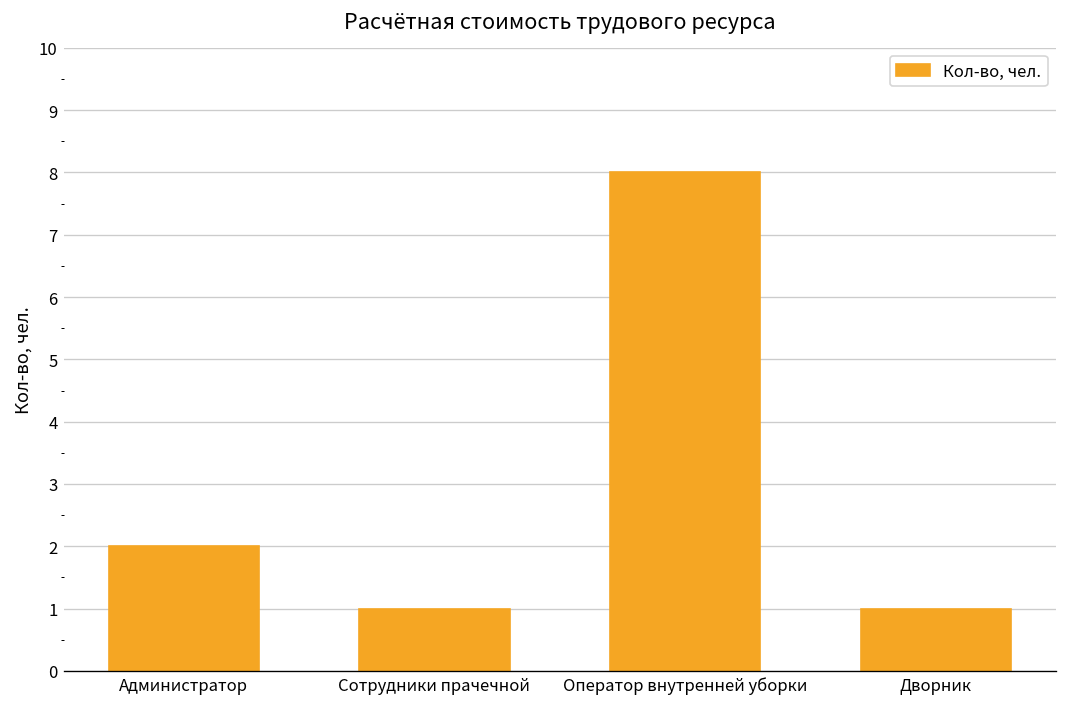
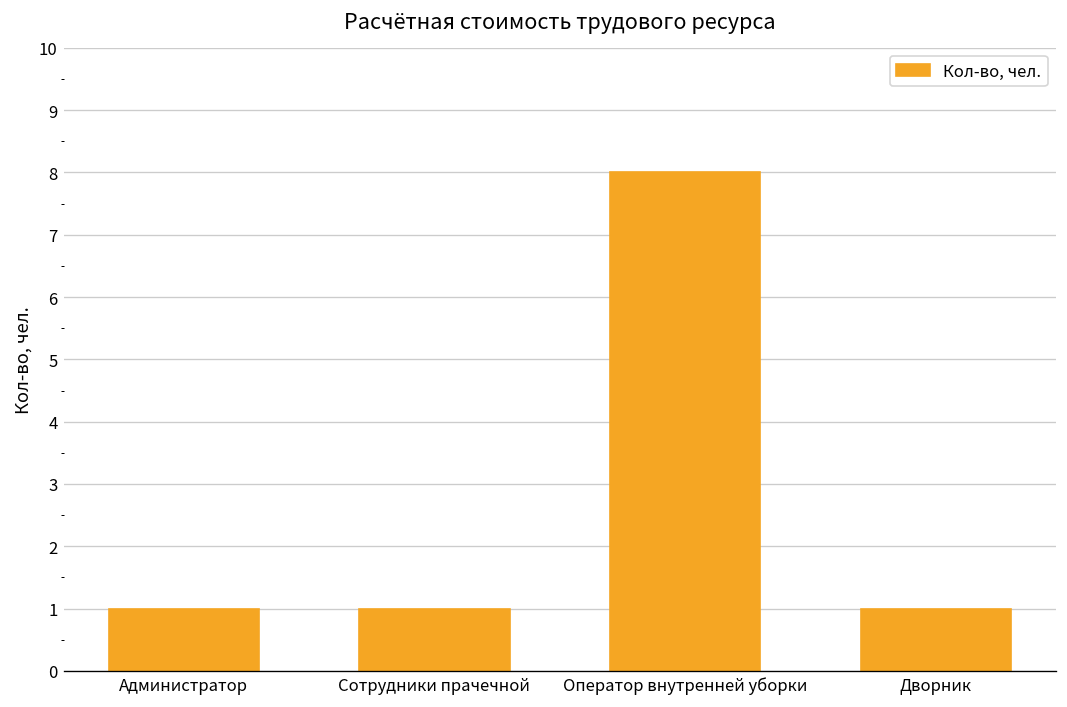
Администратор: 2 -> 1
